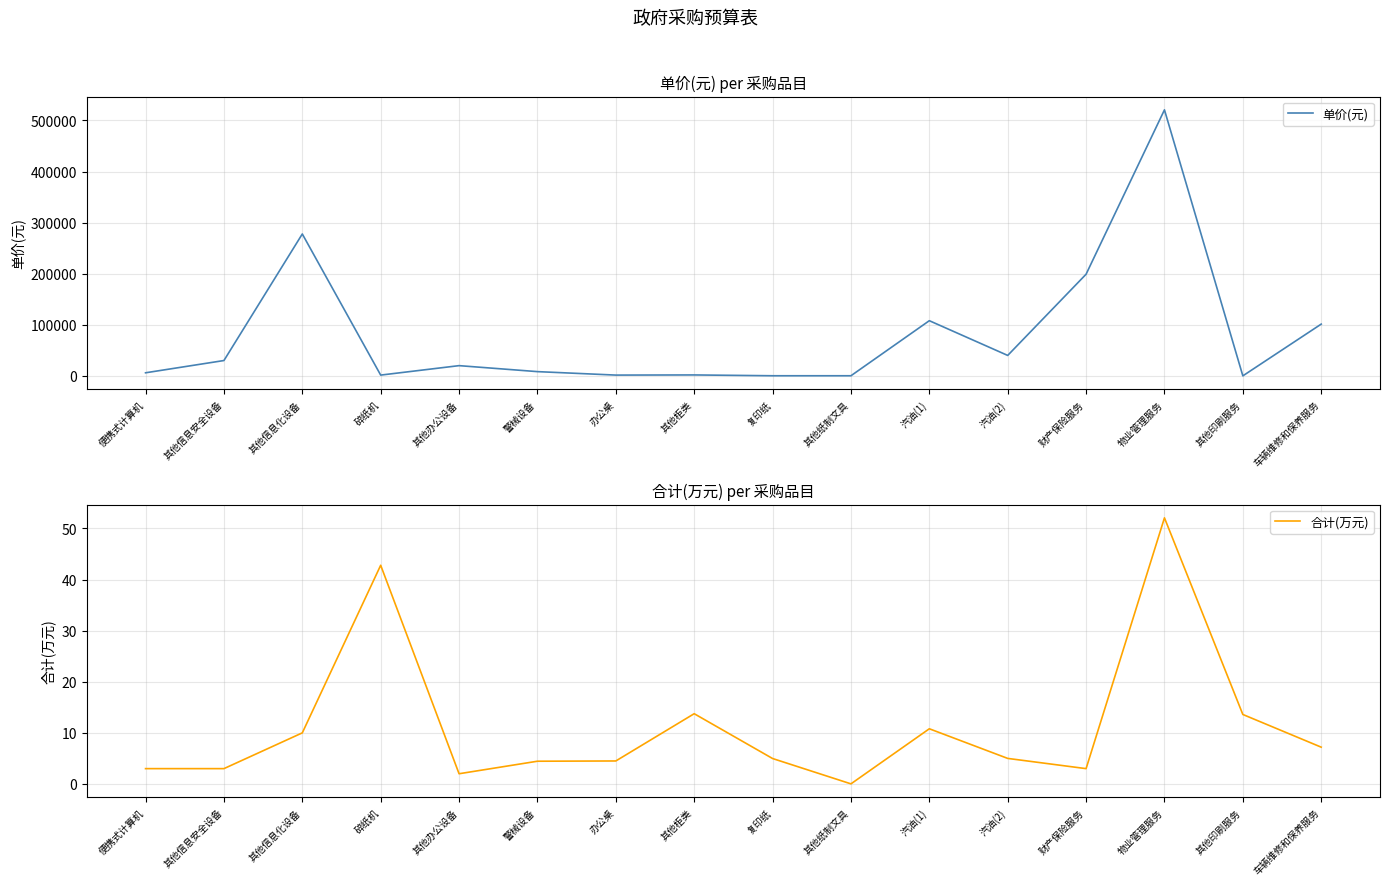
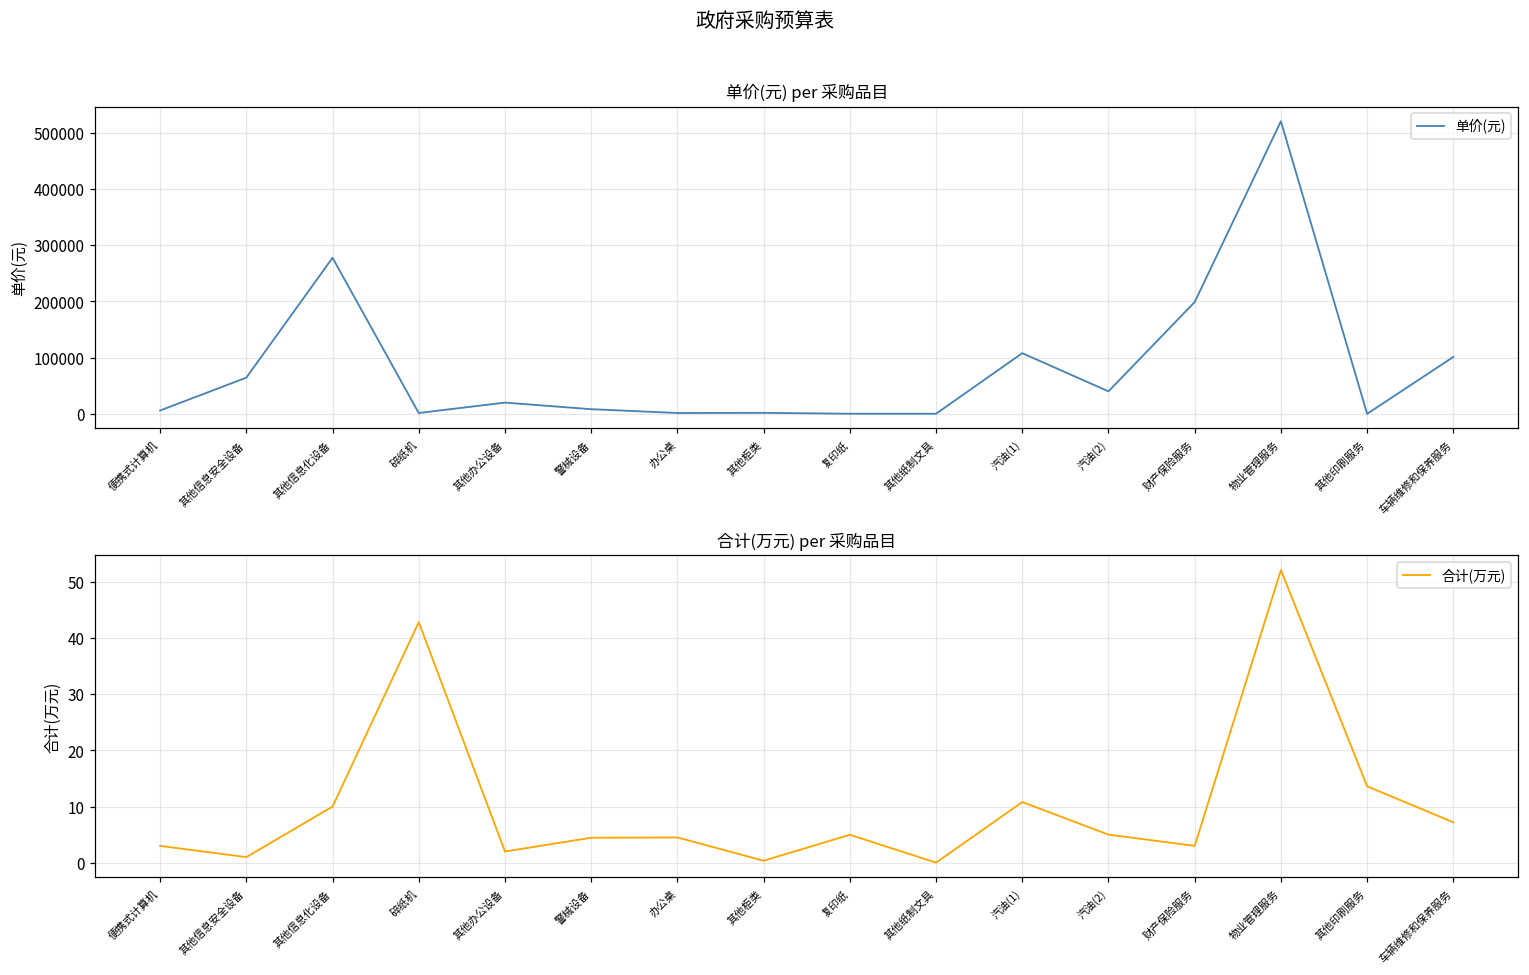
单价(元) per 采购品目, 其他信息安全设备: 30000 -> 60000
合计(万元) per 采购品目, 其他信息安全设备: 3 -> 1
合计(万元) per 采购品目, 其他柜类: 14 -> 0
